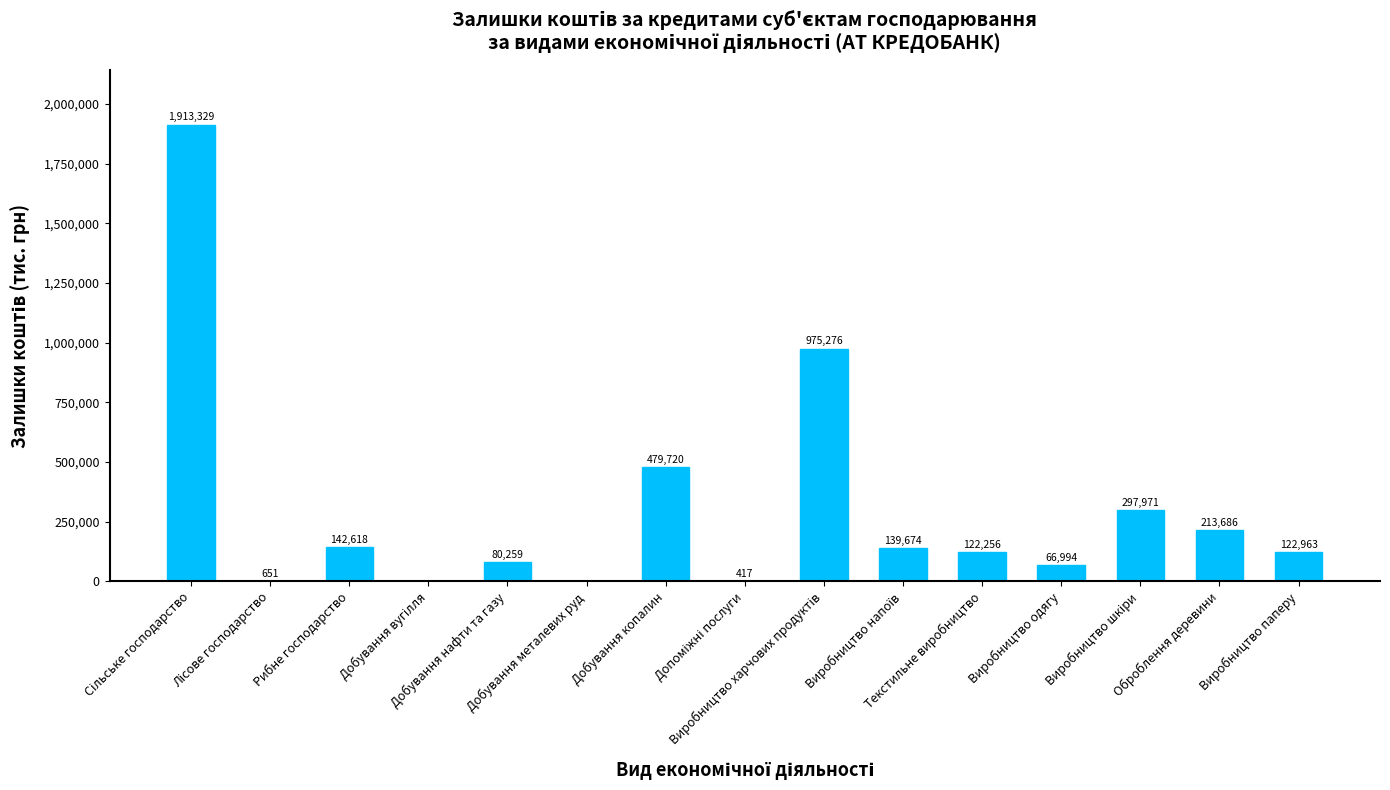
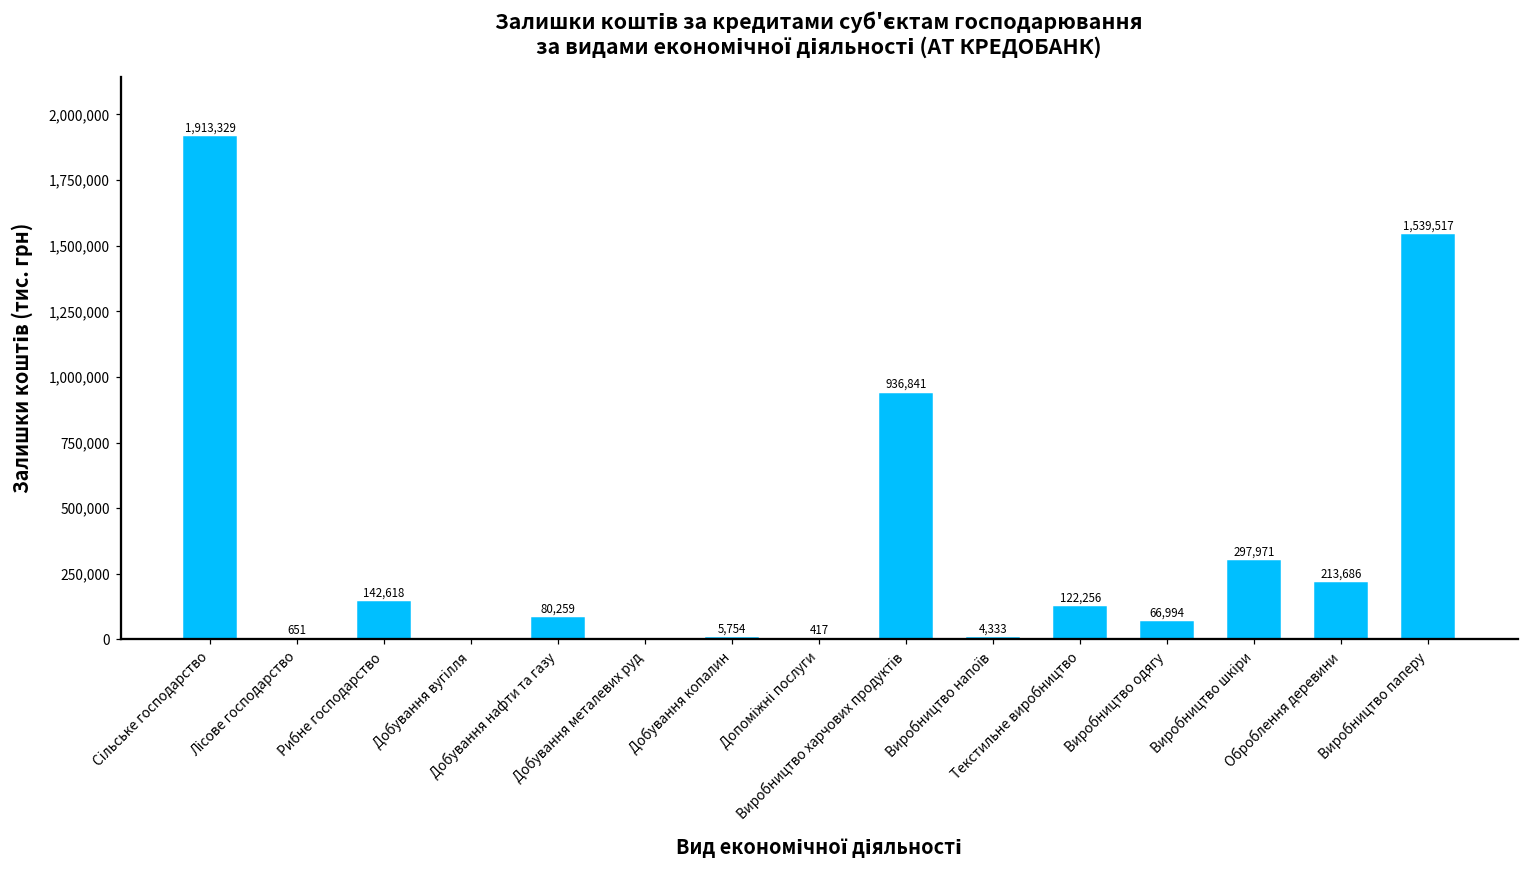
Добування копалин: 479,720 -> 5,754
Виробництво харчових продуктів: 975,276 -> 936,841
Виробництво напоїв: 139,674 -> 4,333
Виробництво паперу: 122,963 -> 1,539,517
